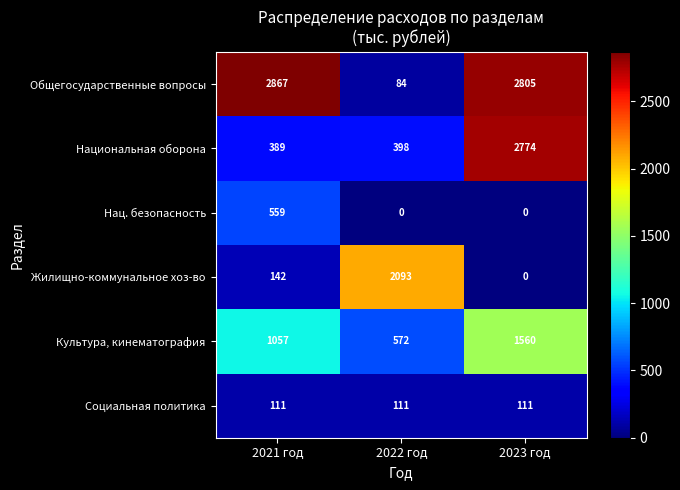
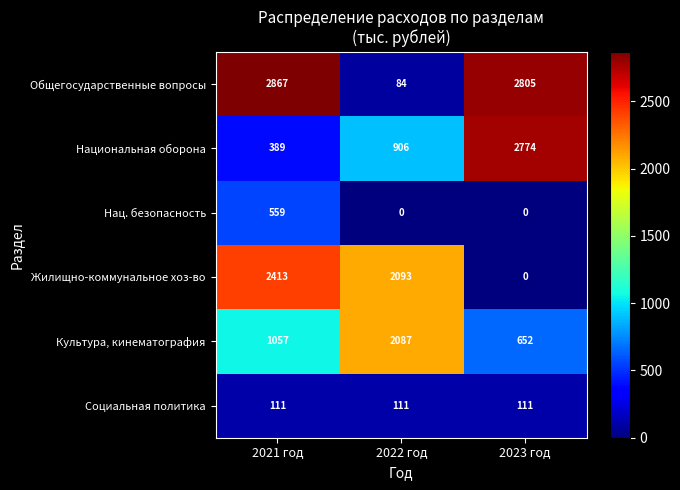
Национальная оборона, 2022 год: 398 -> 906
Жилищно-коммунальное хоз-во, 2021 год: 142 -> 2413
Культура, кинематография, 2022 год: 572 -> 2087
Культура, кинематография, 2023 год: 1560 -> 652
